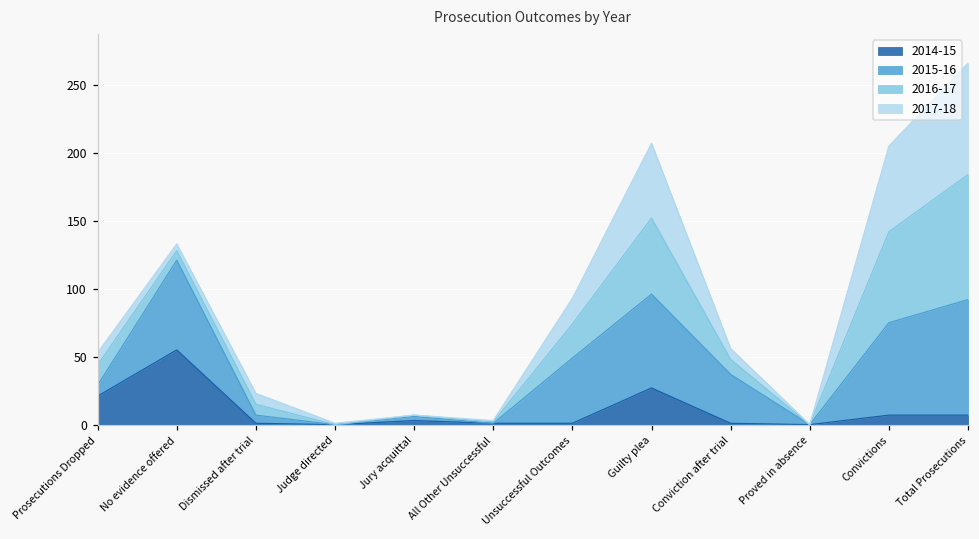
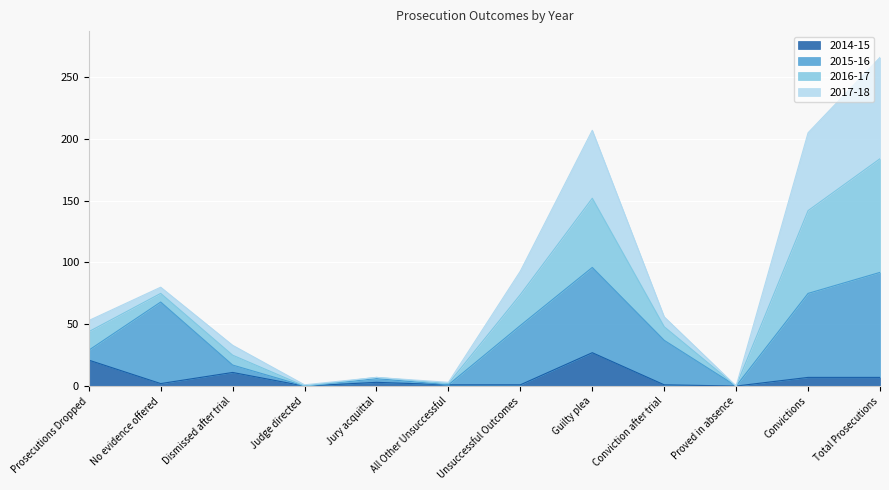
2014-15, No evidence offered: 55 -> 2
2014-15, Dismissed after trial: 1 -> 11
